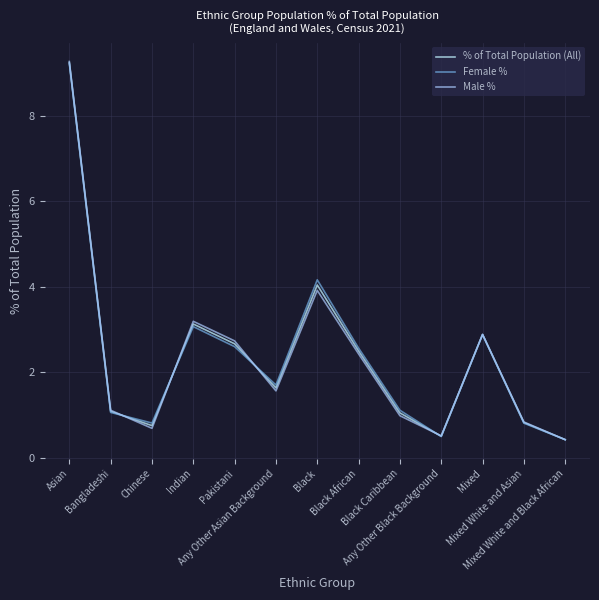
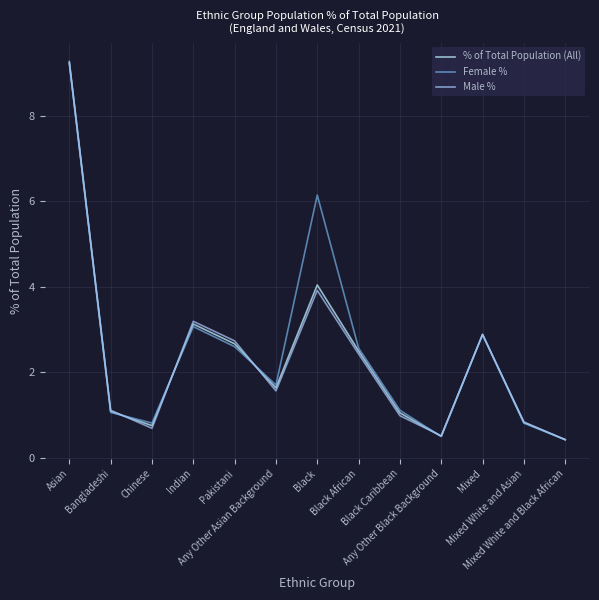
Female %, Black: 4.2 -> 6.1
